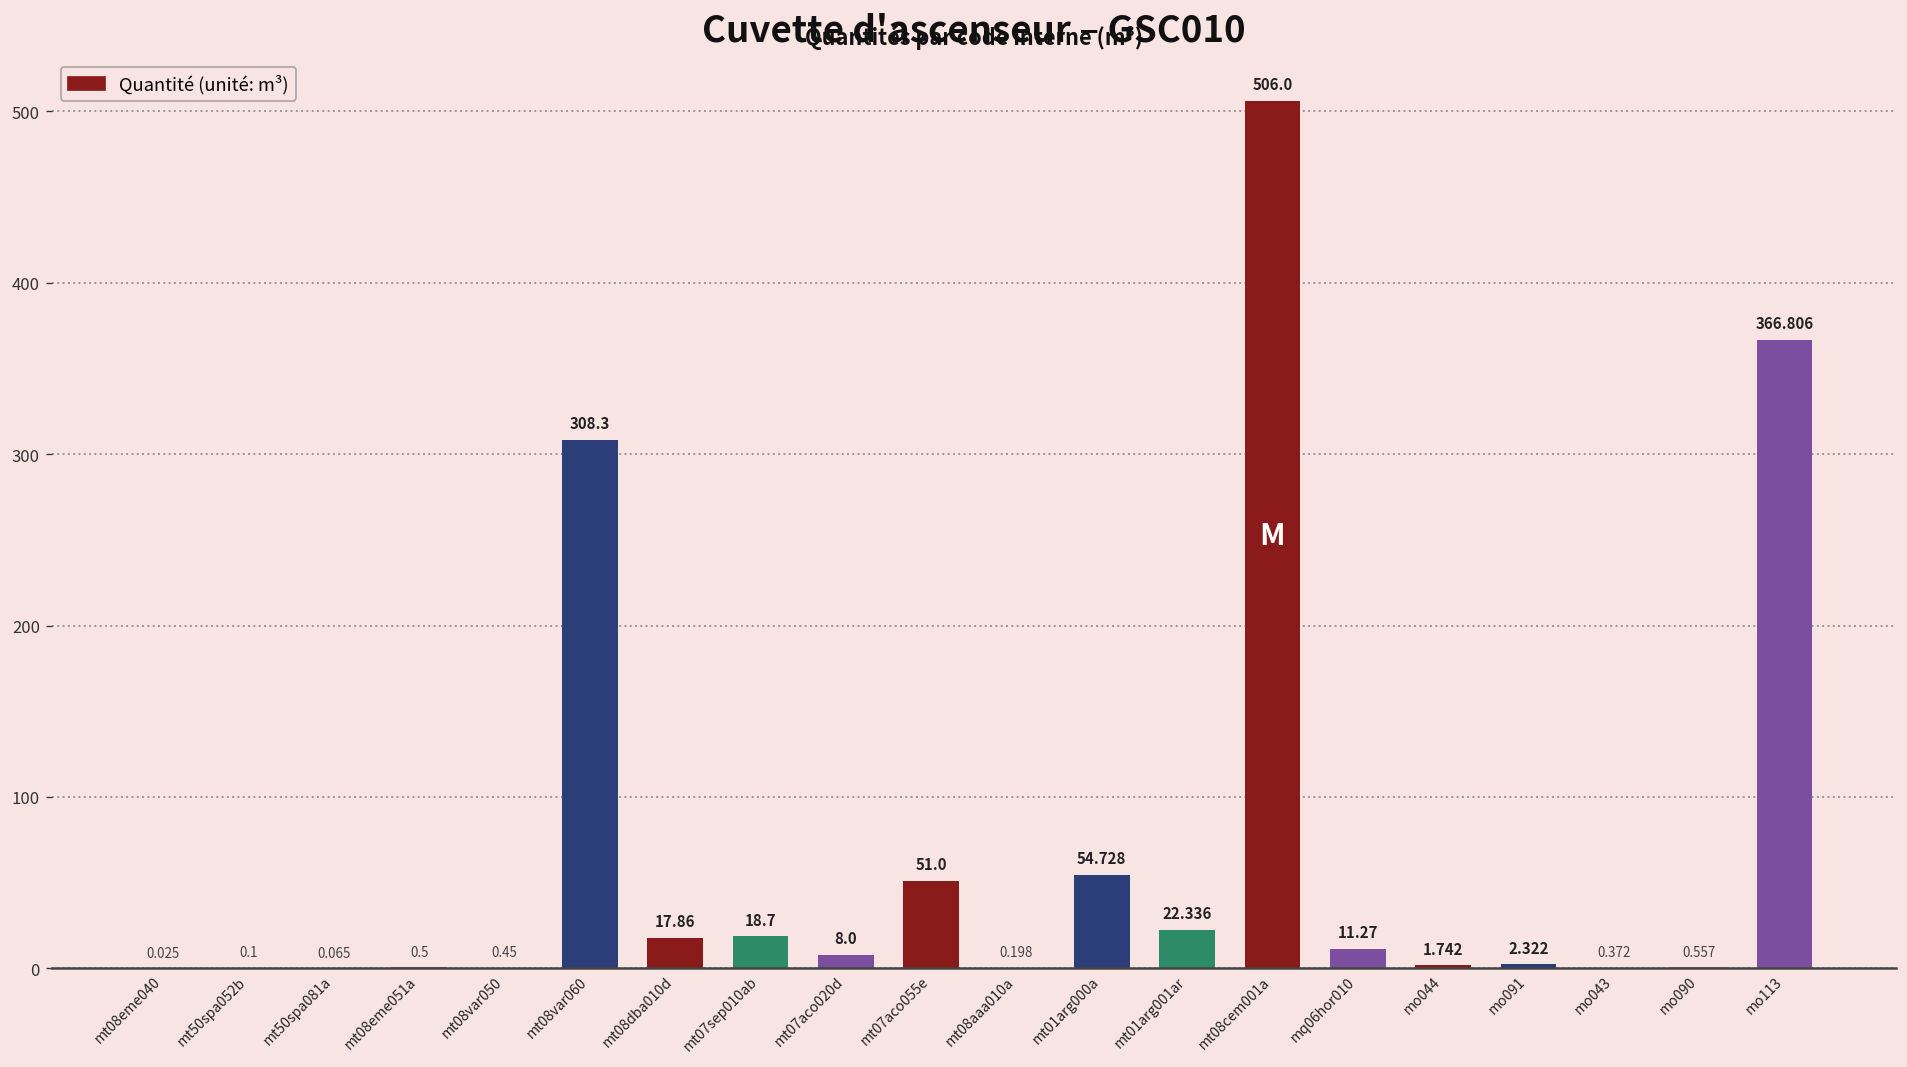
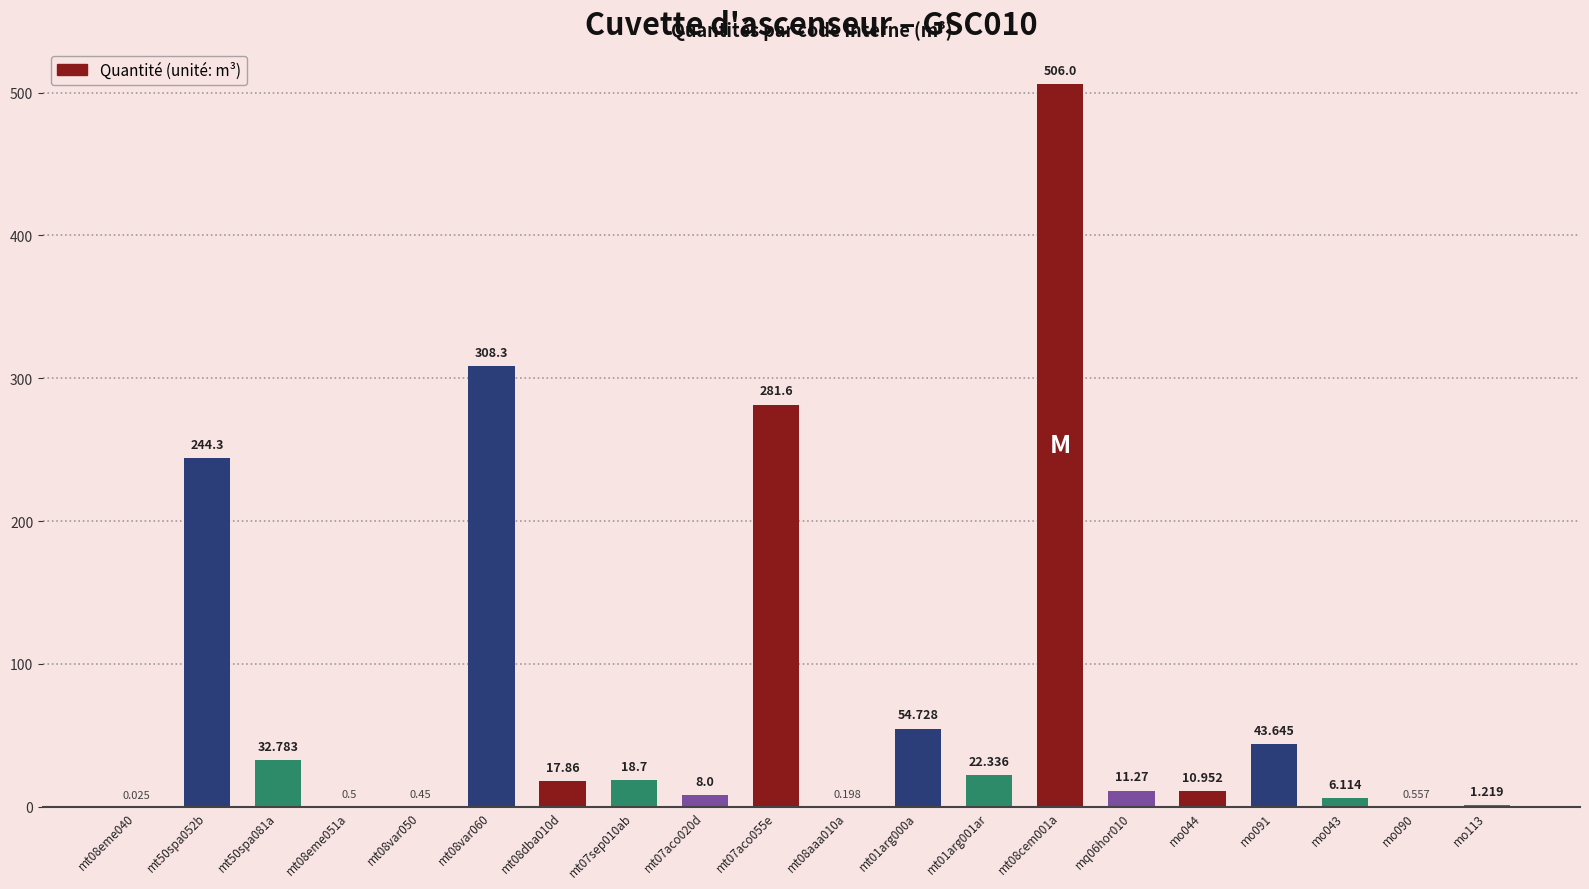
mt50spa052b: 0.1 -> 244.3
mt50spa081a: 0.065 -> 32.783
mt07aco055e: 51.0 -> 281.6
mo044: 1.742 -> 10.952
mo091: 2.322 -> 43.645
mo043: 0.372 -> 6.114
mo113: 366.806 -> 1.219
